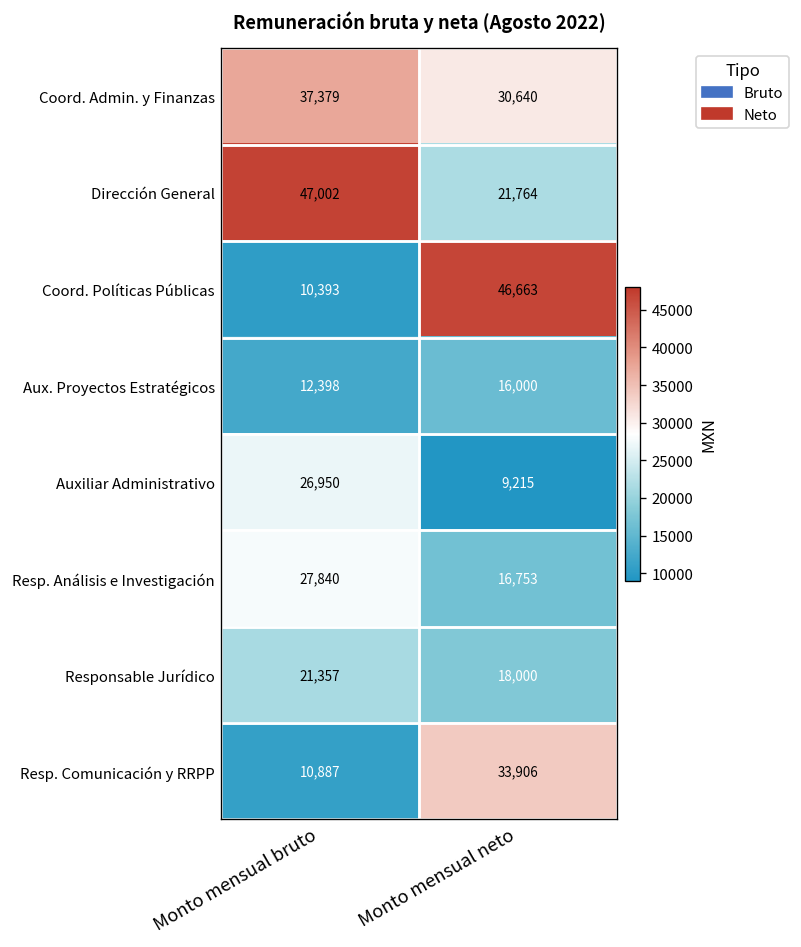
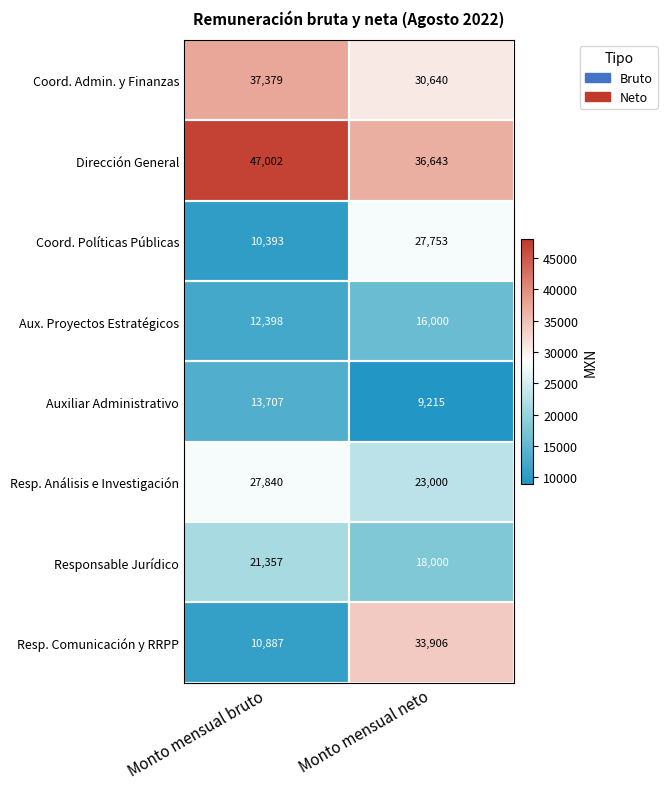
Dirección General, Monto mensual neto: 21,764 -> 36,643
Coord. Políticas Públicas, Monto mensual neto: 46,663 -> 27,753
Auxiliar Administrativo, Monto mensual bruto: 26,950 -> 13,707
Resp. Análisis e Investigación, Monto mensual neto: 16,753 -> 23,000
